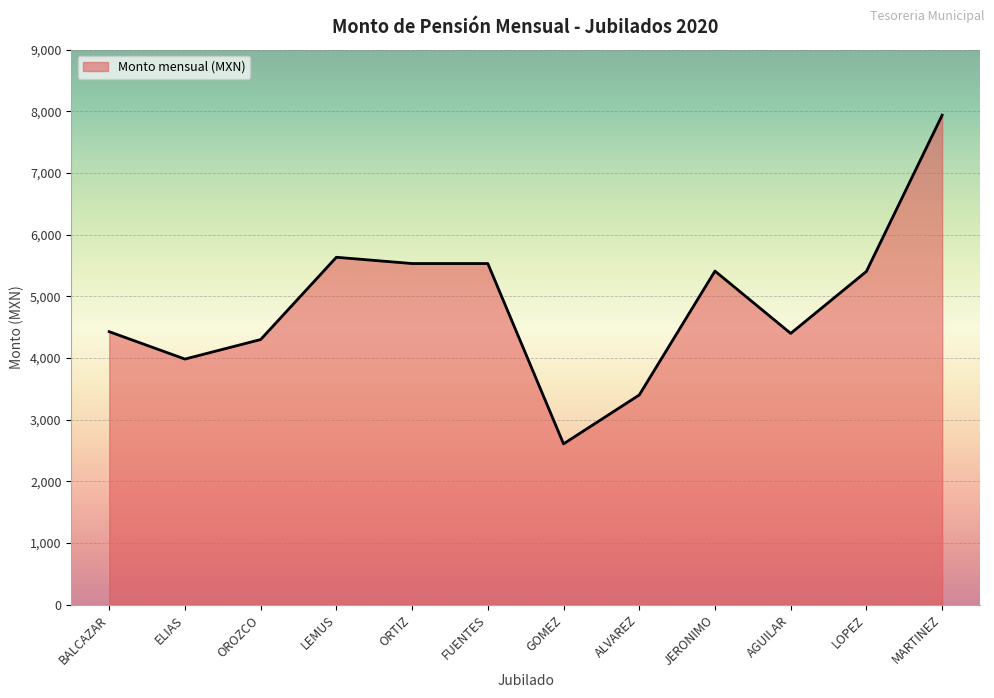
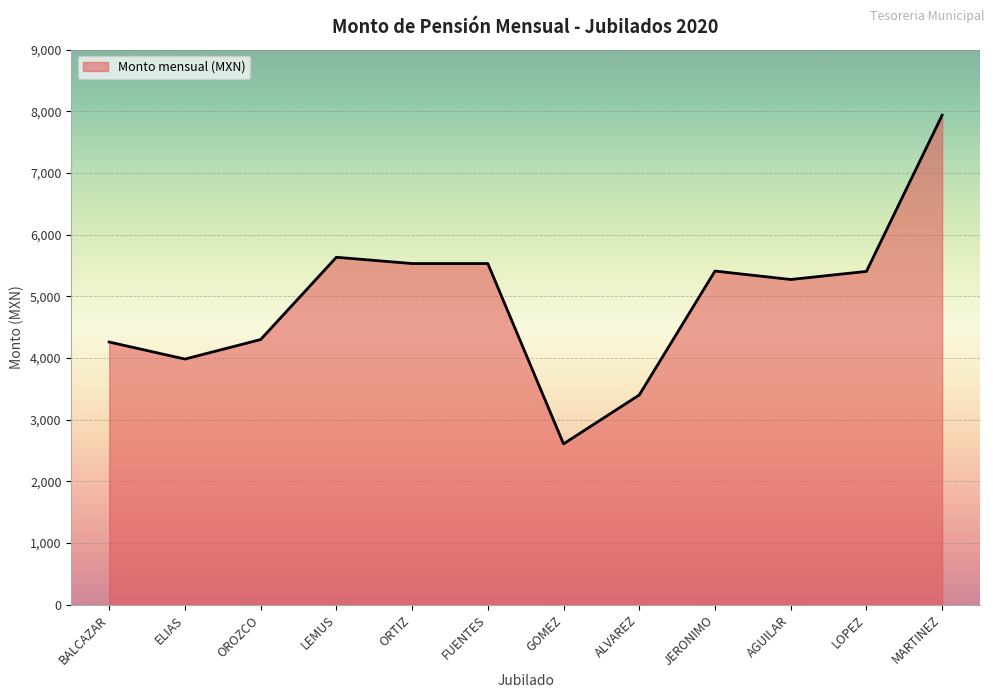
BALCAZAR: 4,400 -> 4,300
AGUILAR: 4,400 -> 5,300
